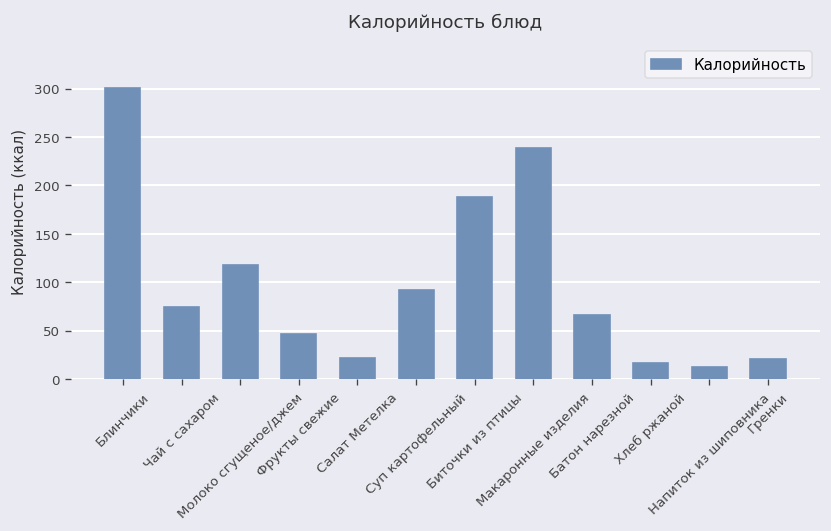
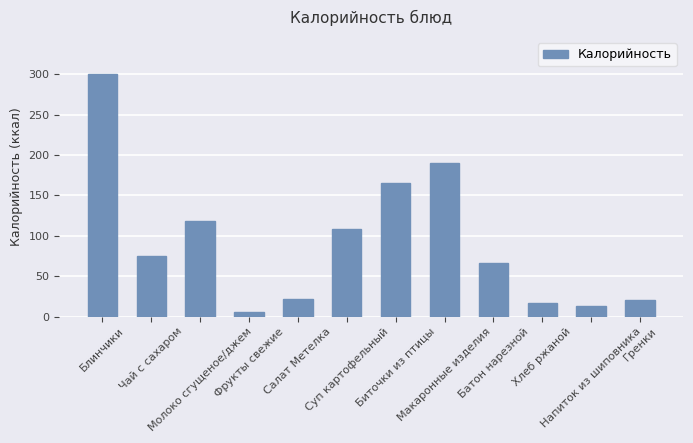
Фрукты свежие: 50 -> 10
Суп картофельный: 90 -> 110
Биточки из птицы: 190 -> 170
Макаронные изделия: 240 -> 190
